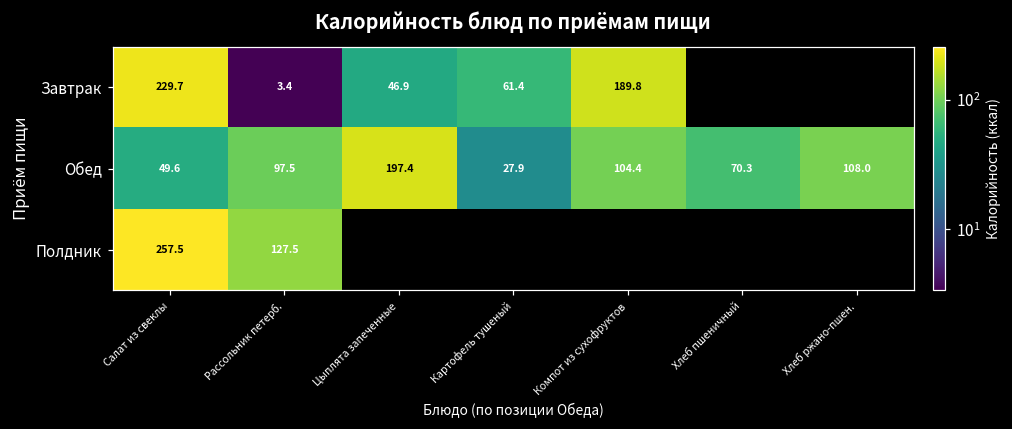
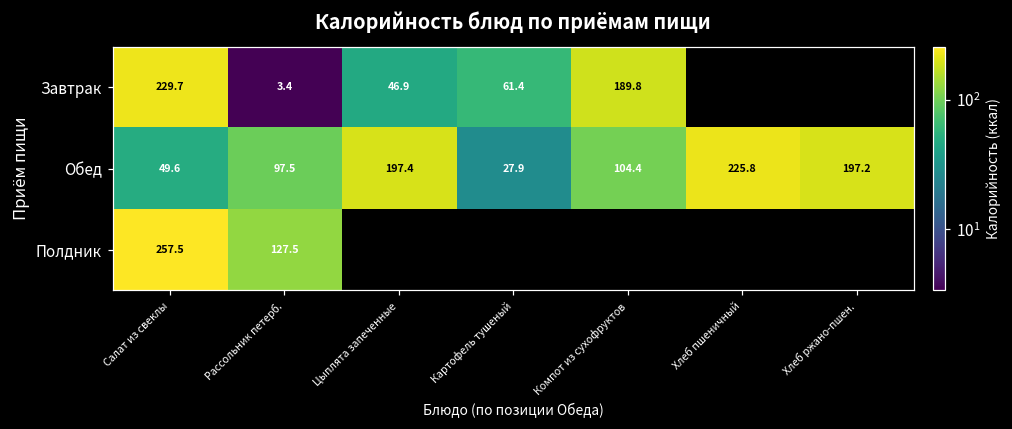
Обед, Хлеб пшеничный: 70.3 -> 225.8
Обед, Хлеб ржано-пшен.: 108.0 -> 197.2
